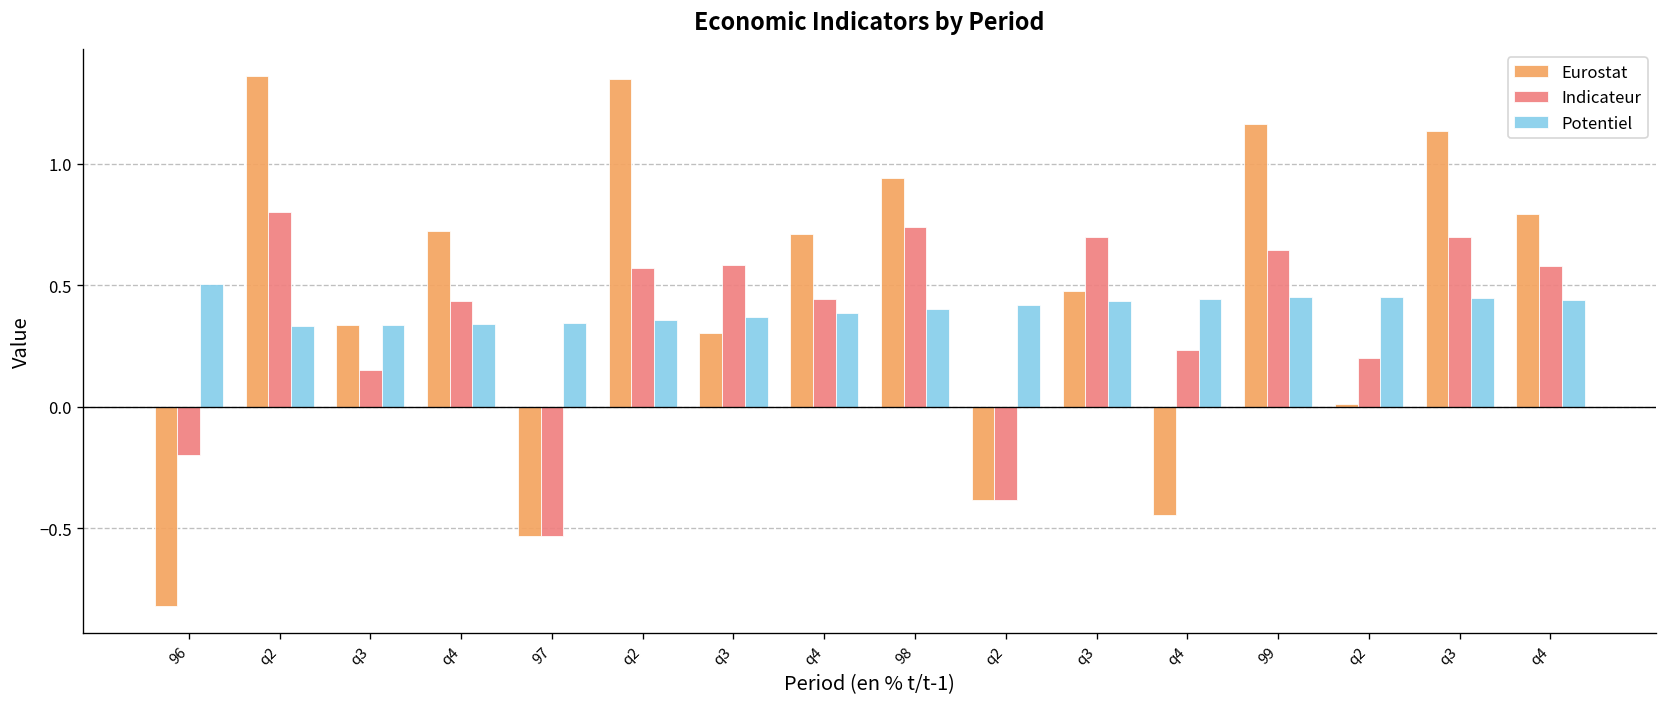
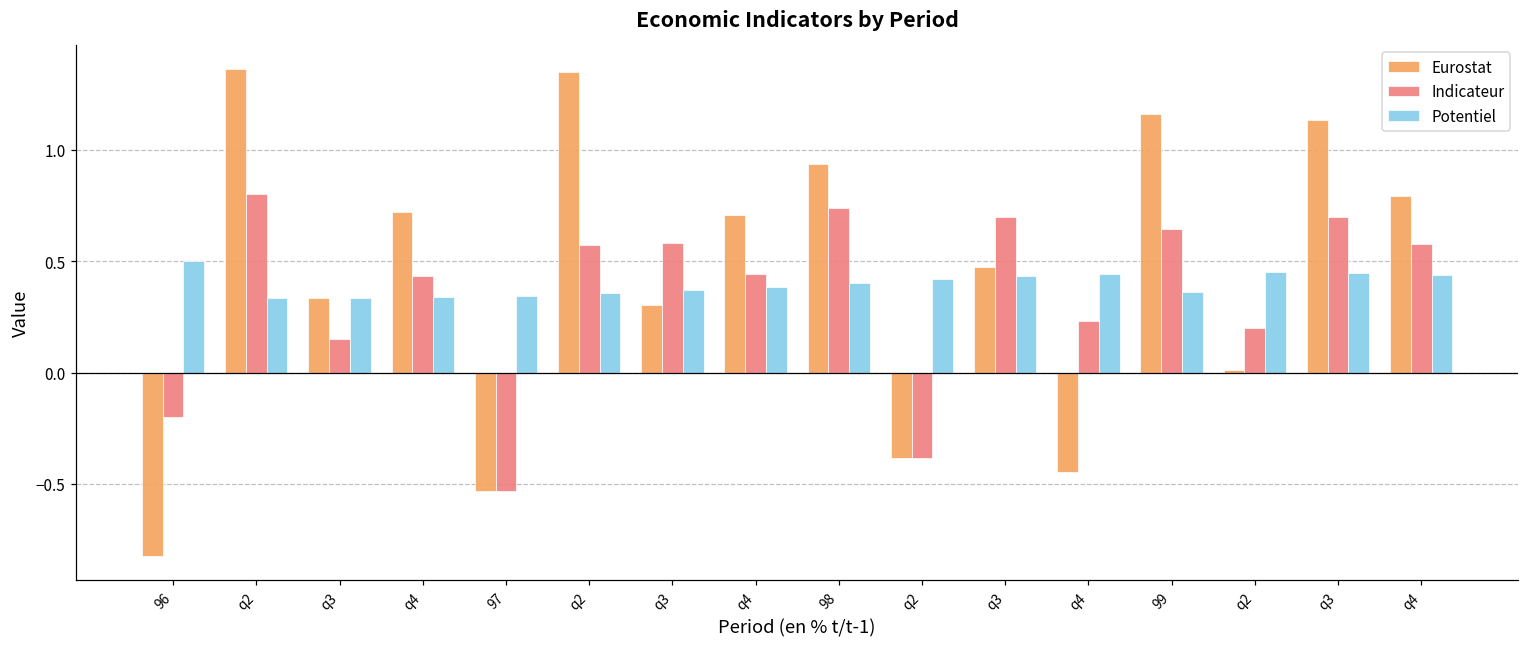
Potentiel, 99: 0.45 -> 0.36
